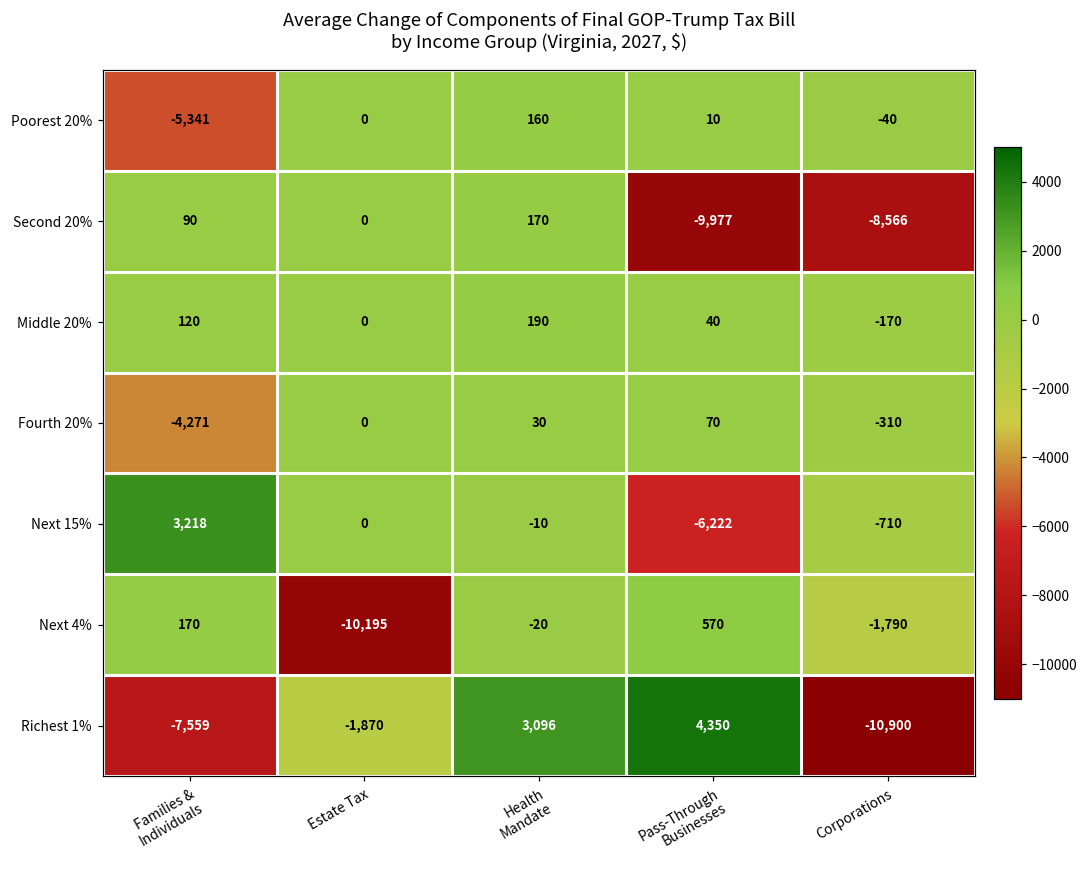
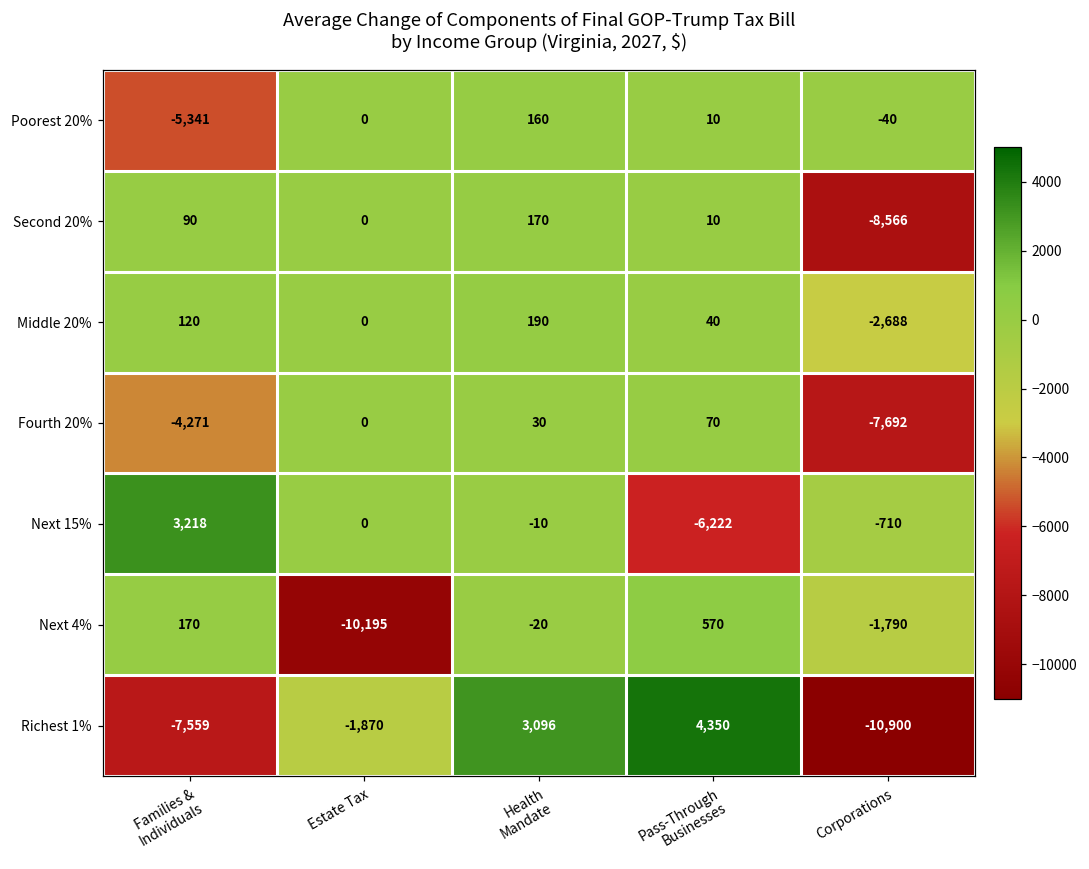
Second 20%, Pass-Through Businesses: -9,977 -> 10
Middle 20%, Corporations: -170 -> -2,688
Fourth 20%, Corporations: -310 -> -7,692
